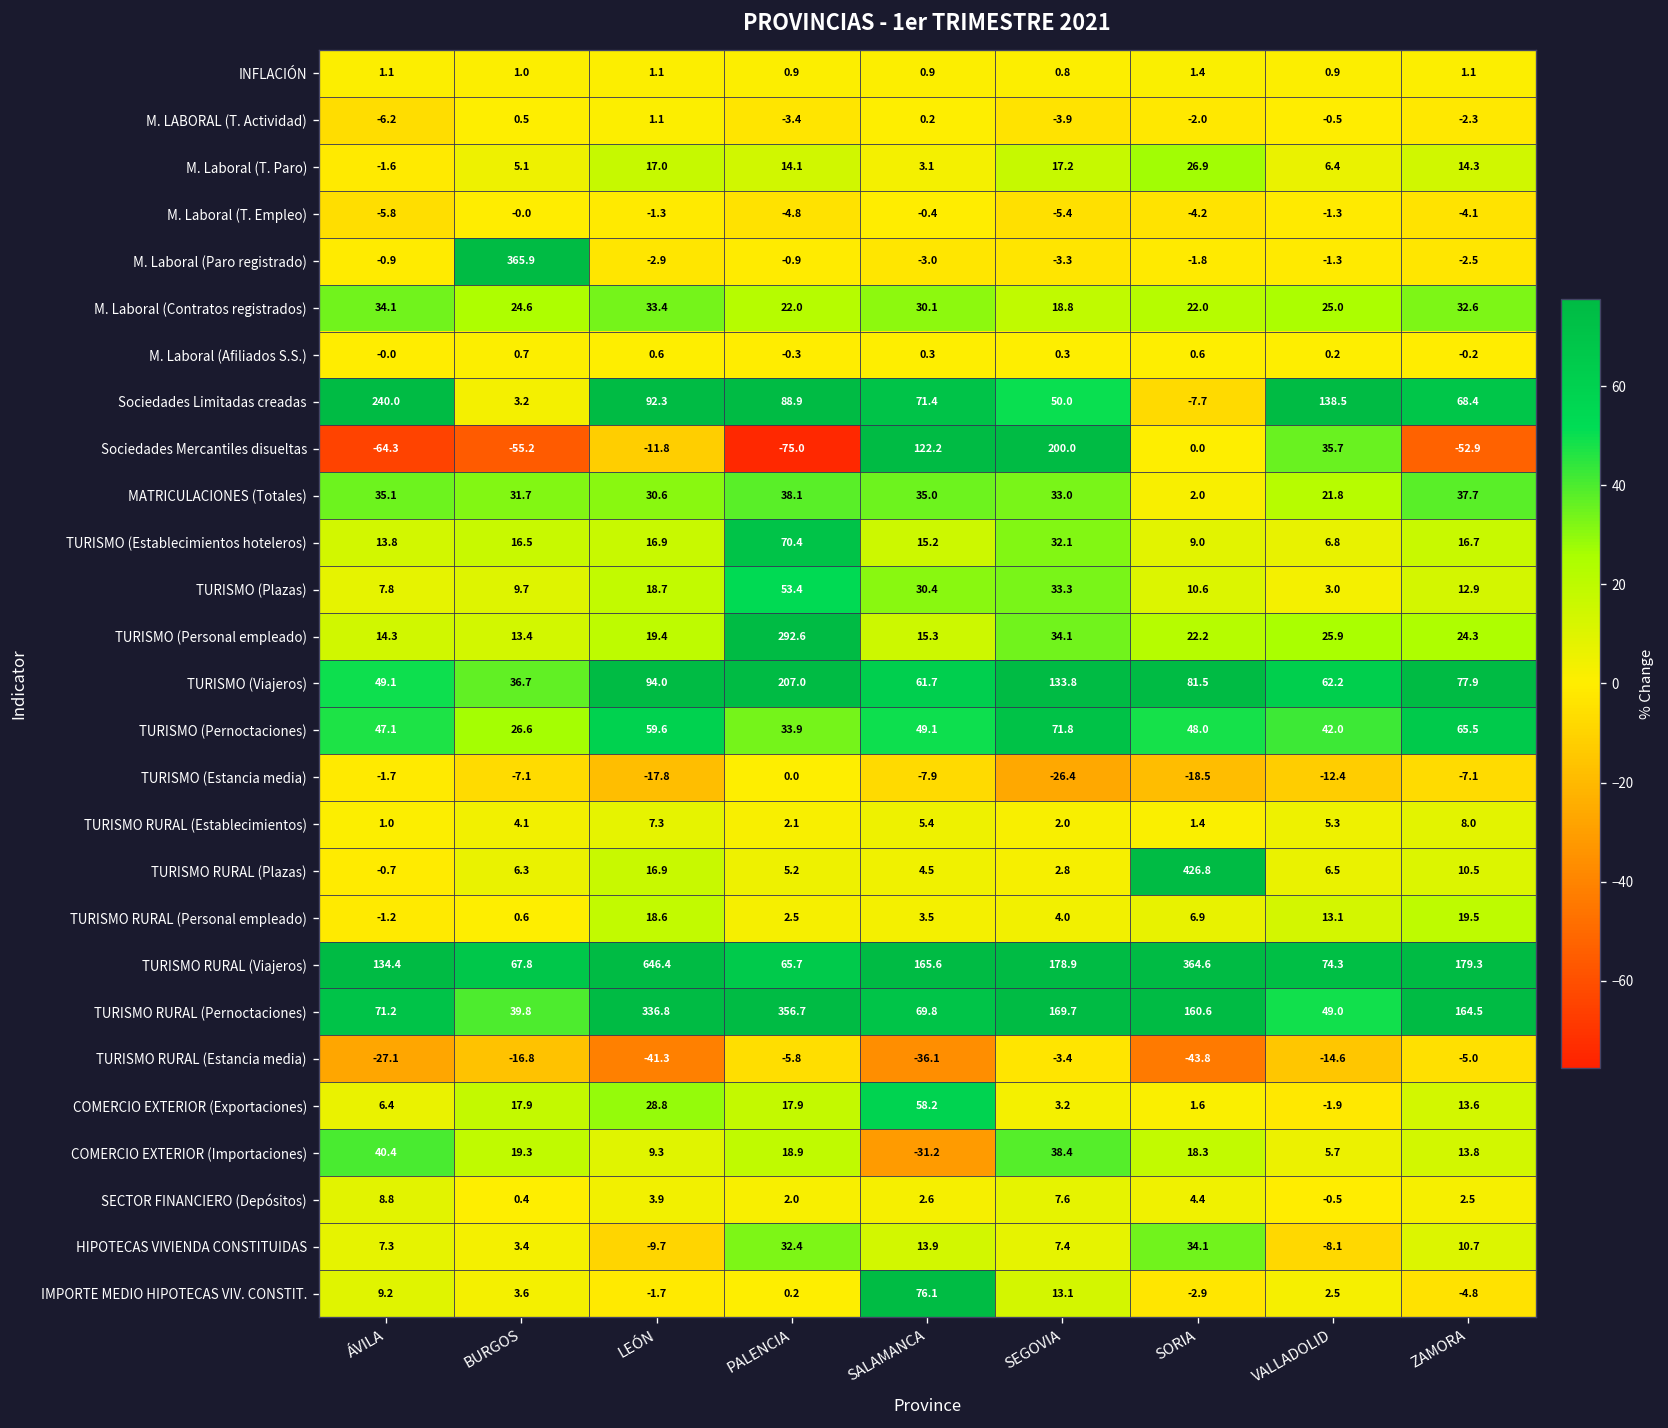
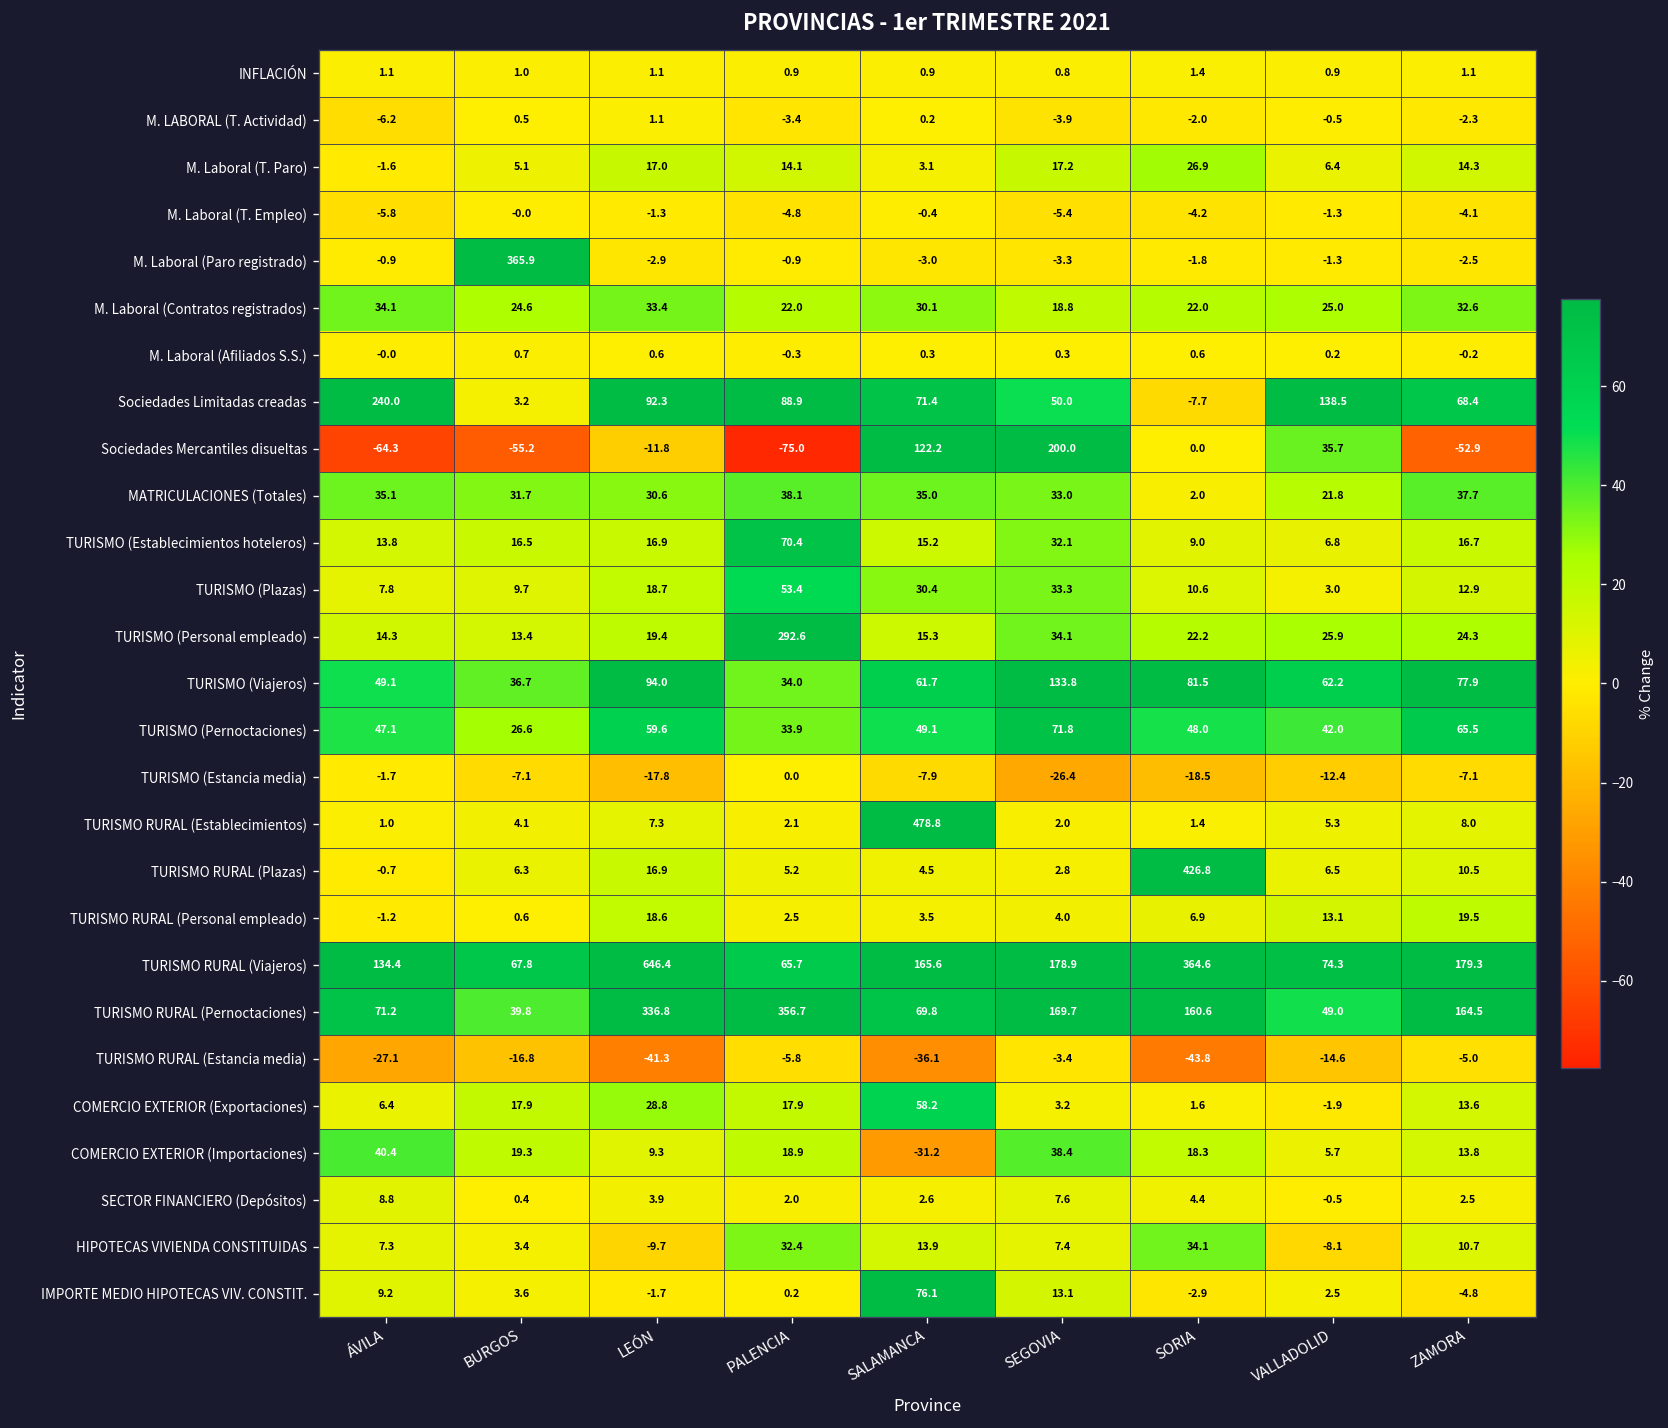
TURISMO (Viajeros), PALENCIA: 207.0 -> 34.0
TURISMO RURAL (Establecimientos), SALAMANCA: 5.4 -> 478.8
